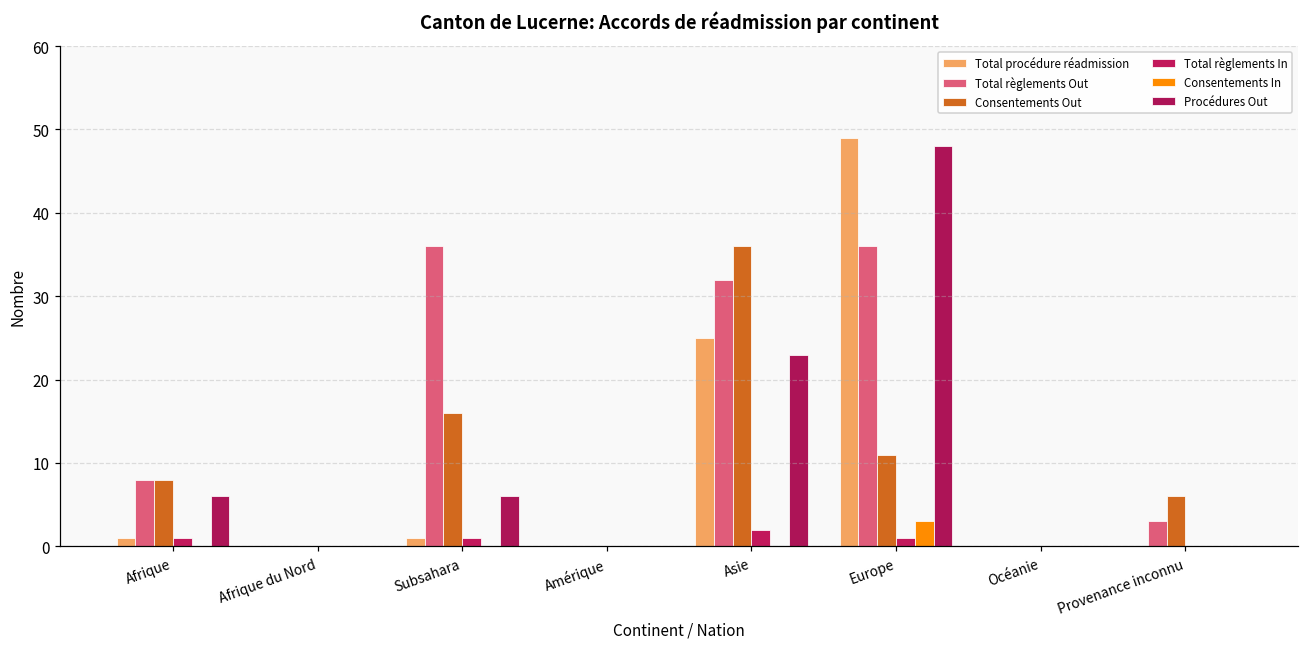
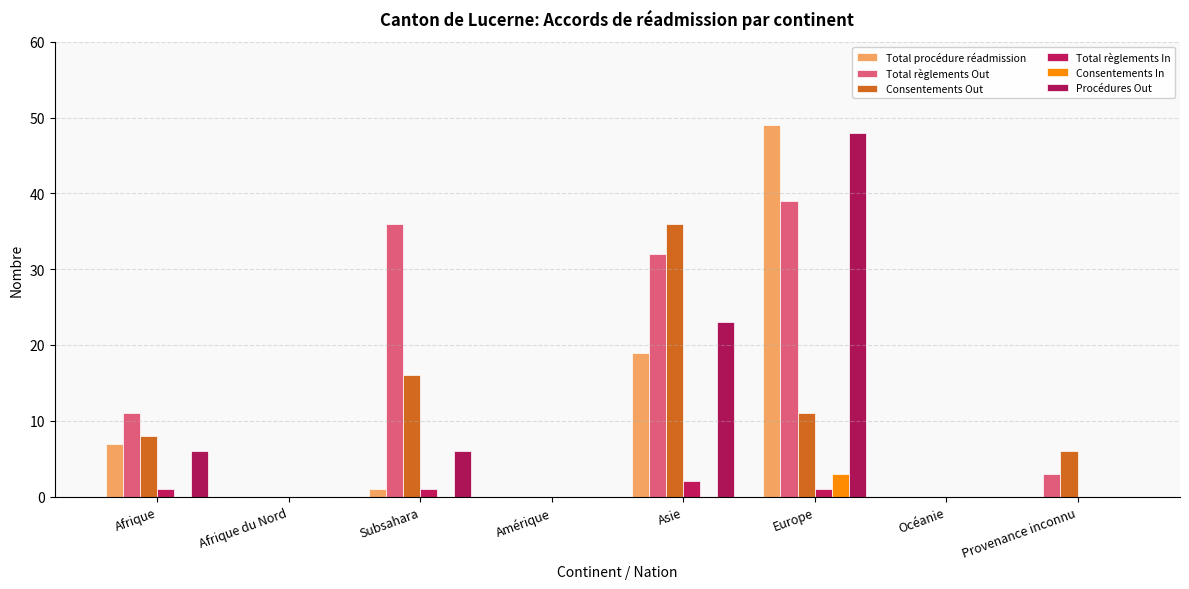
Total procédure réadmission, Afrique: 1 -> 7
Total règlements Out, Afrique: 8 -> 11
Total procédure réadmission, Asie: 25 -> 19
Total règlements Out, Europe: 36 -> 39
